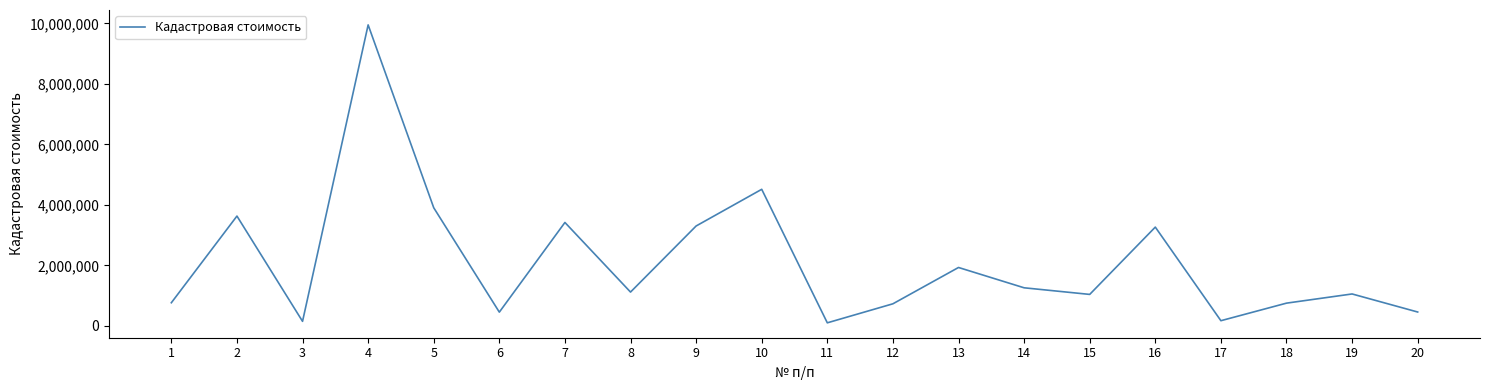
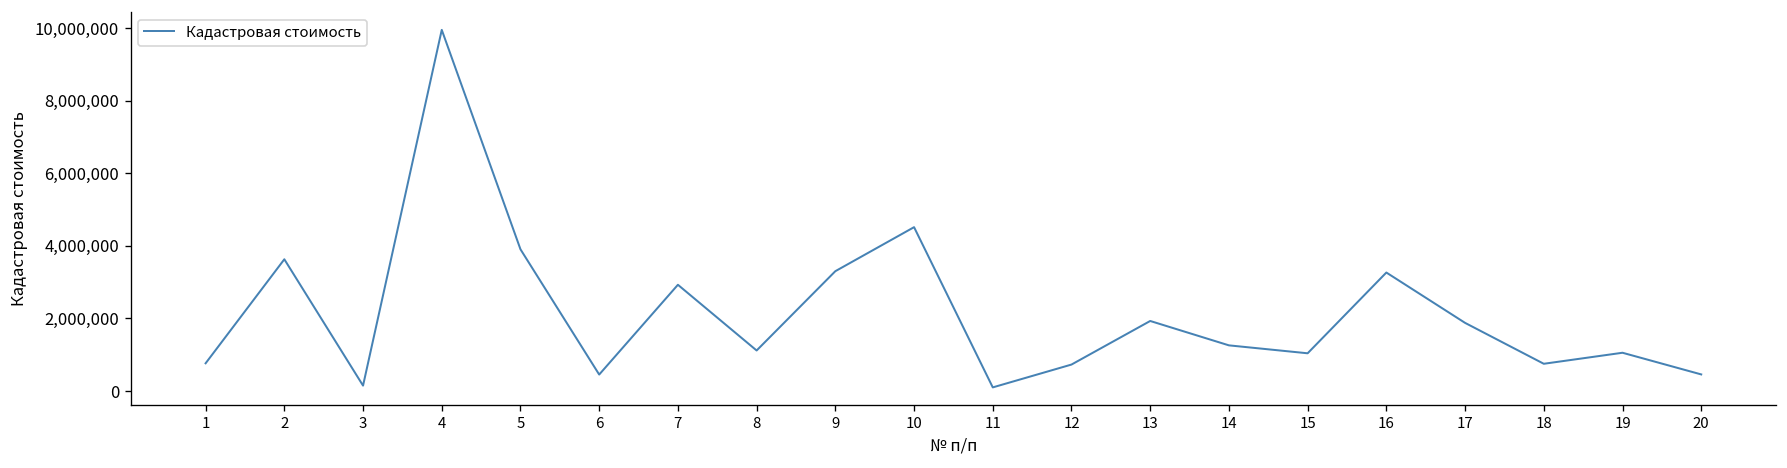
7: 3,400,000 -> 2,900,000
17: 200,000 -> 1,900,000
